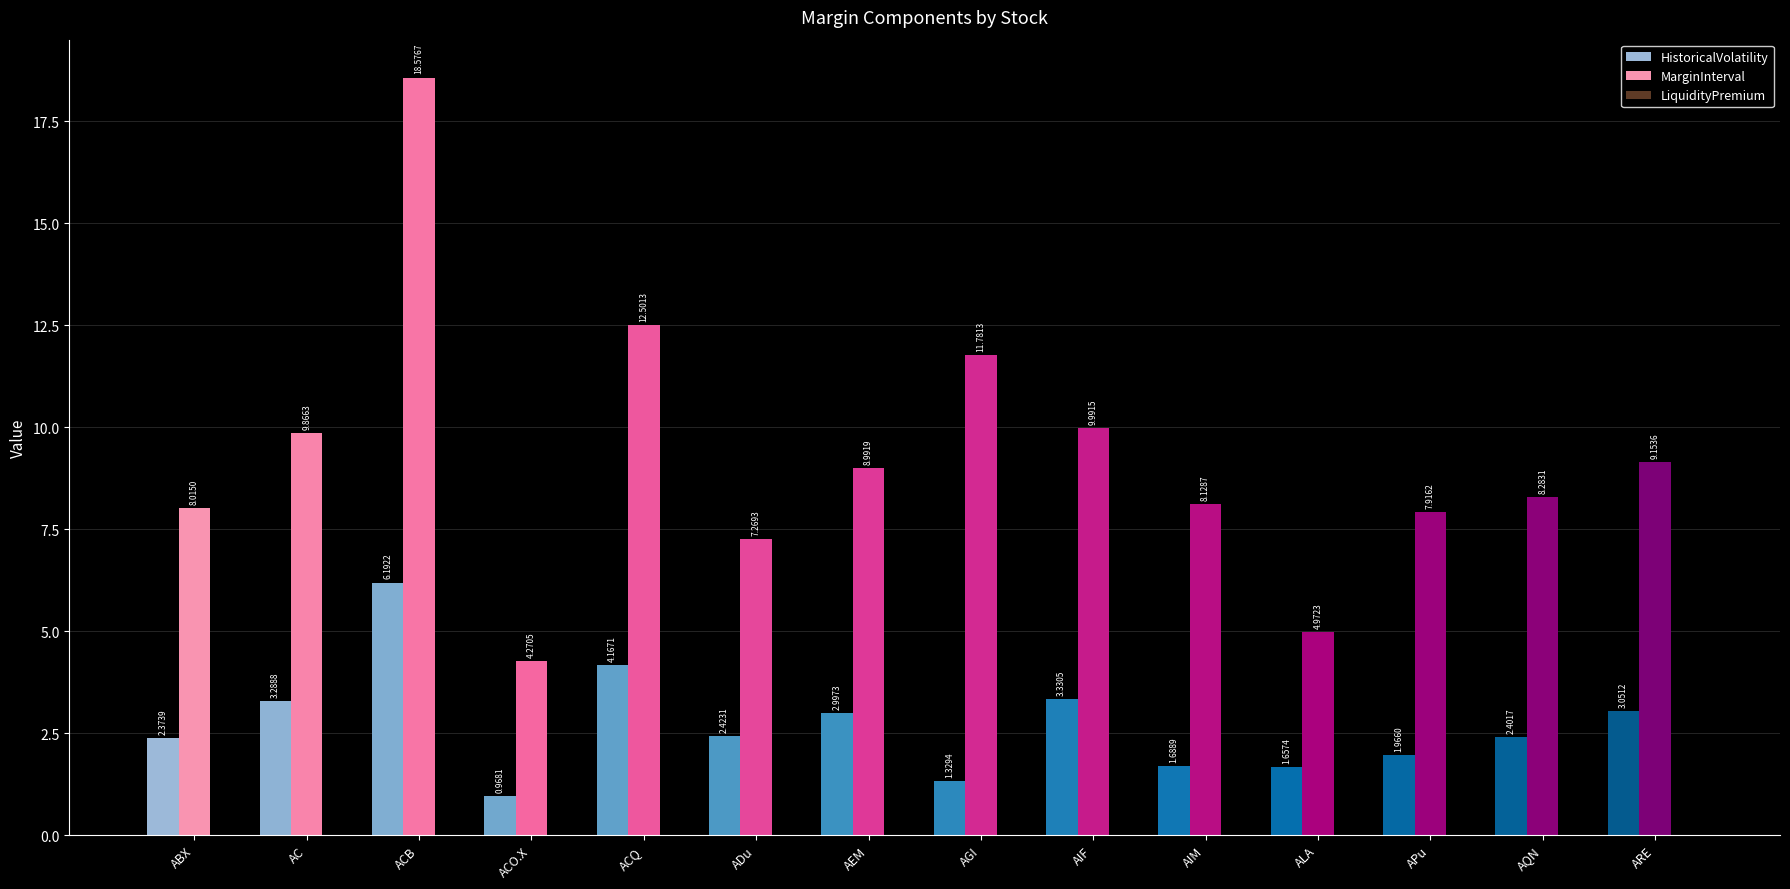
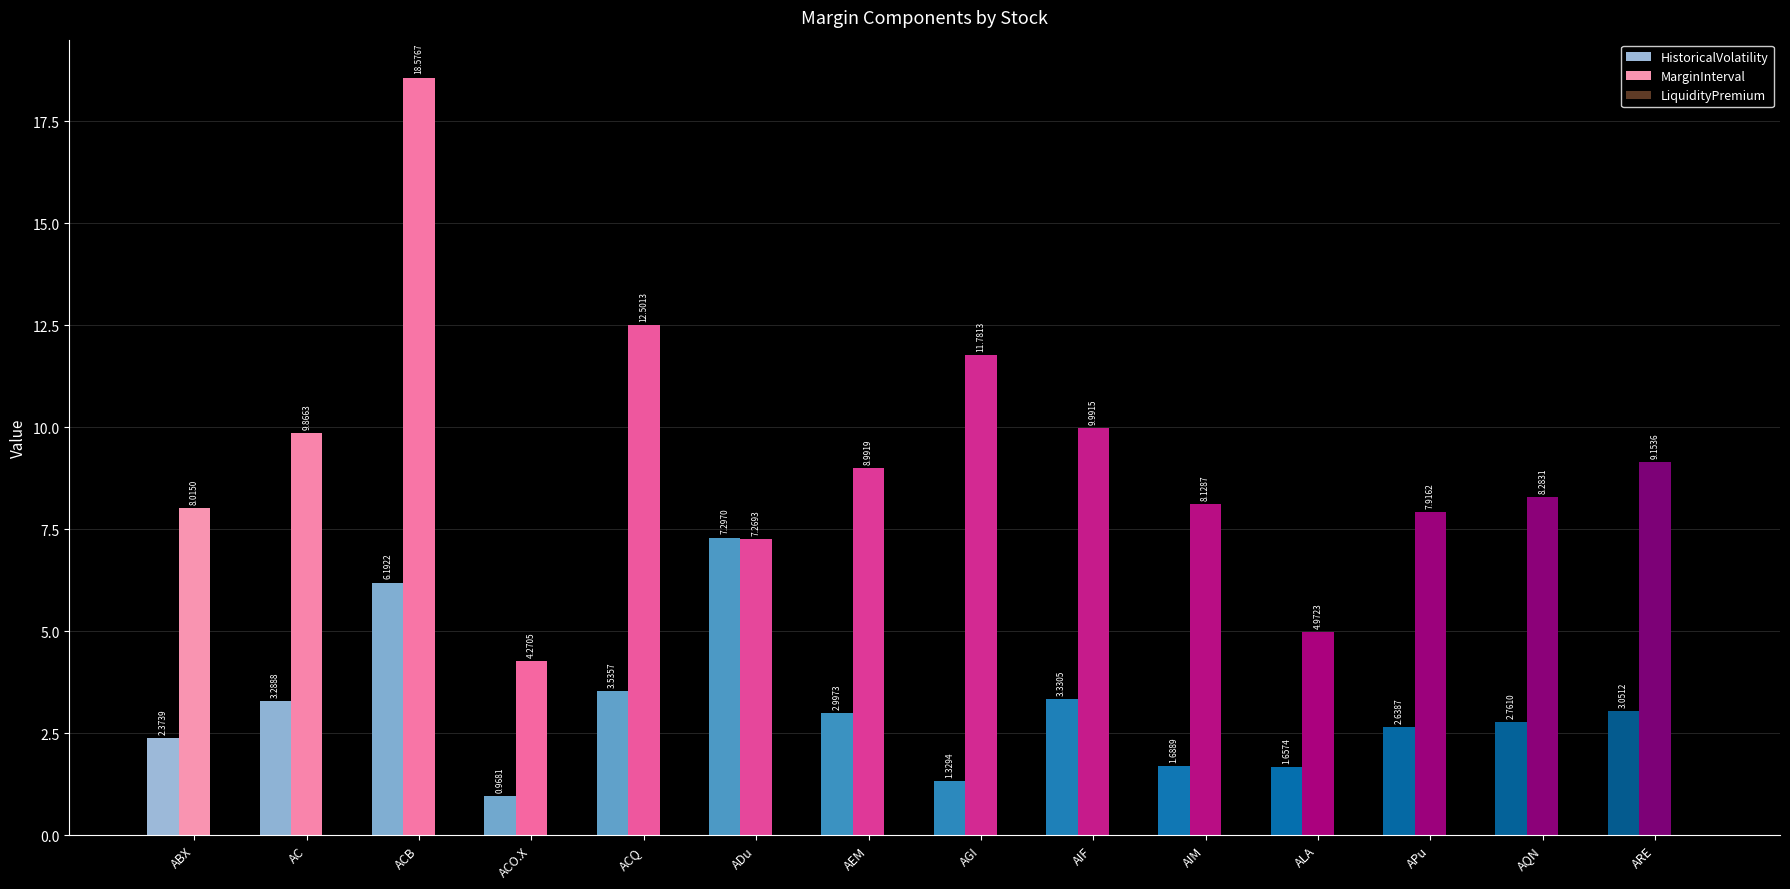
HistoricalVolatility, ACQ: 4.1671 -> 3.5357
HistoricalVolatility, ADu: 2.4231 -> 7.2970
HistoricalVolatility, APu: 1.9660 -> 2.6387
HistoricalVolatility, AQN: 2.4017 -> 2.7610
